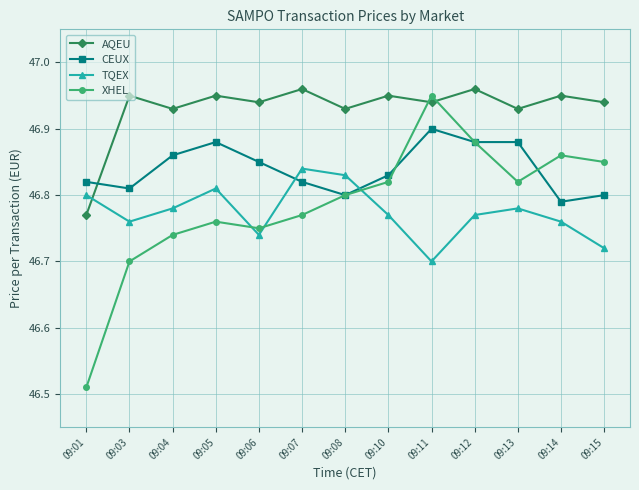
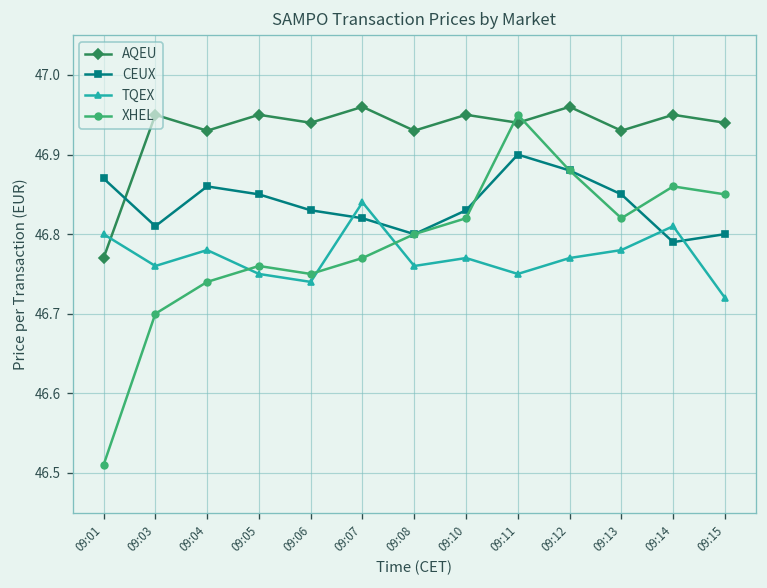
CEUX, 09:01: 46.82 -> 46.87
CEUX, 09:05: 46.88 -> 46.85
TQEX, 09:05: 46.81 -> 46.75
CEUX, 09:06: 46.85 -> 46.83
TQEX, 09:08: 46.83 -> 46.76
TQEX, 09:11: 46.70 -> 46.75
CEUX, 09:13: 46.88 -> 46.85
TQEX, 09:14: 46.76 -> 46.81
